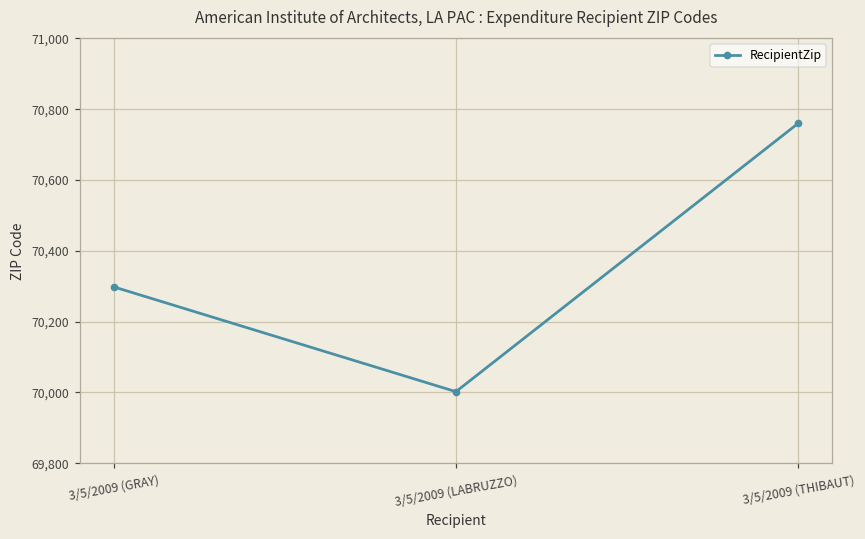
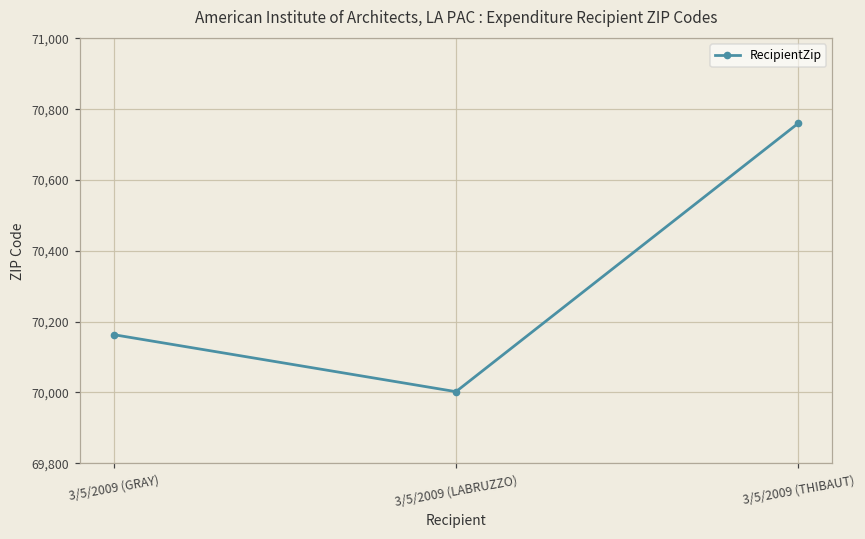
3/5/2009 (GRAY): 70,300 -> 70,160
